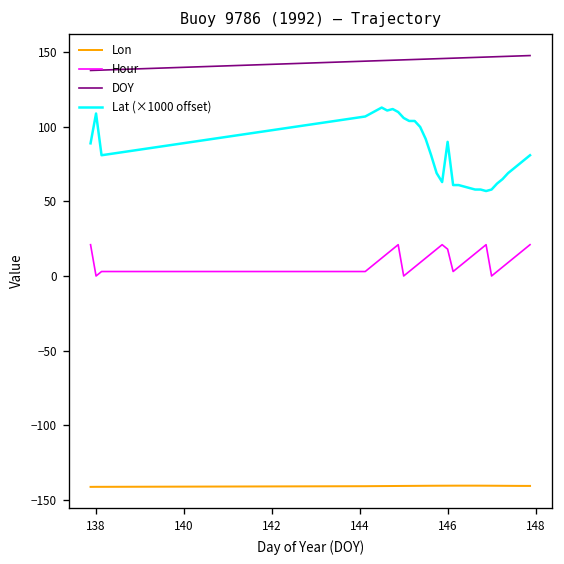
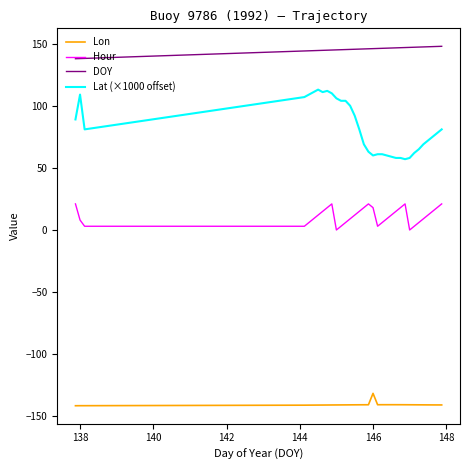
Hour, 138: 0 -> 8
Lon, 146: -141 -> -132
Lat (×1000 offset), 146: 90 -> 60
